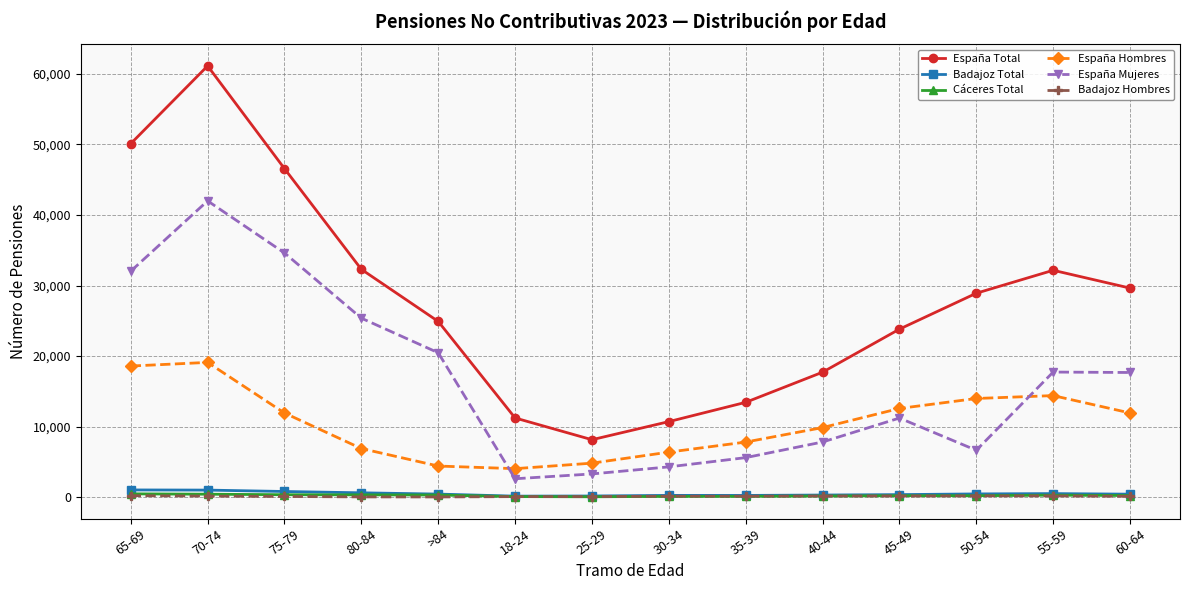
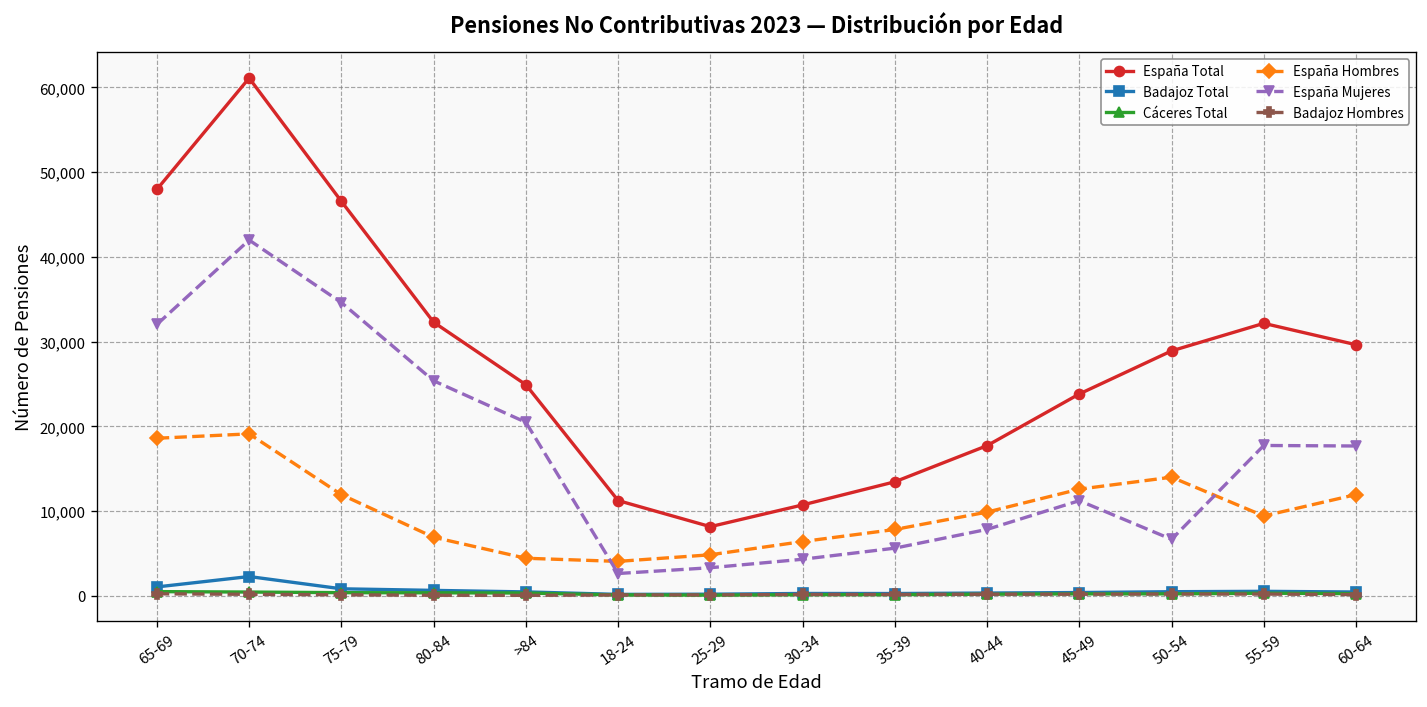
España Total, 65-69: 50,000 -> 48,000
Badajoz Total, 70-74: 1,000 -> 2,000
España Hombres, 55-59: 14,000 -> 9,000
